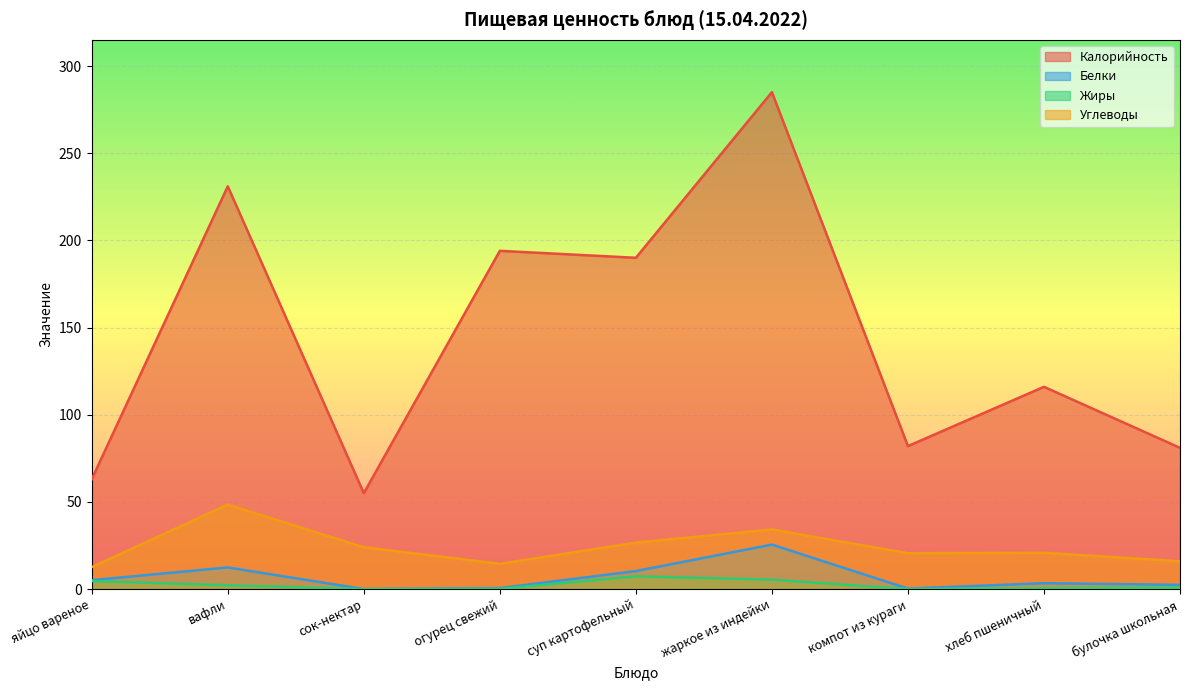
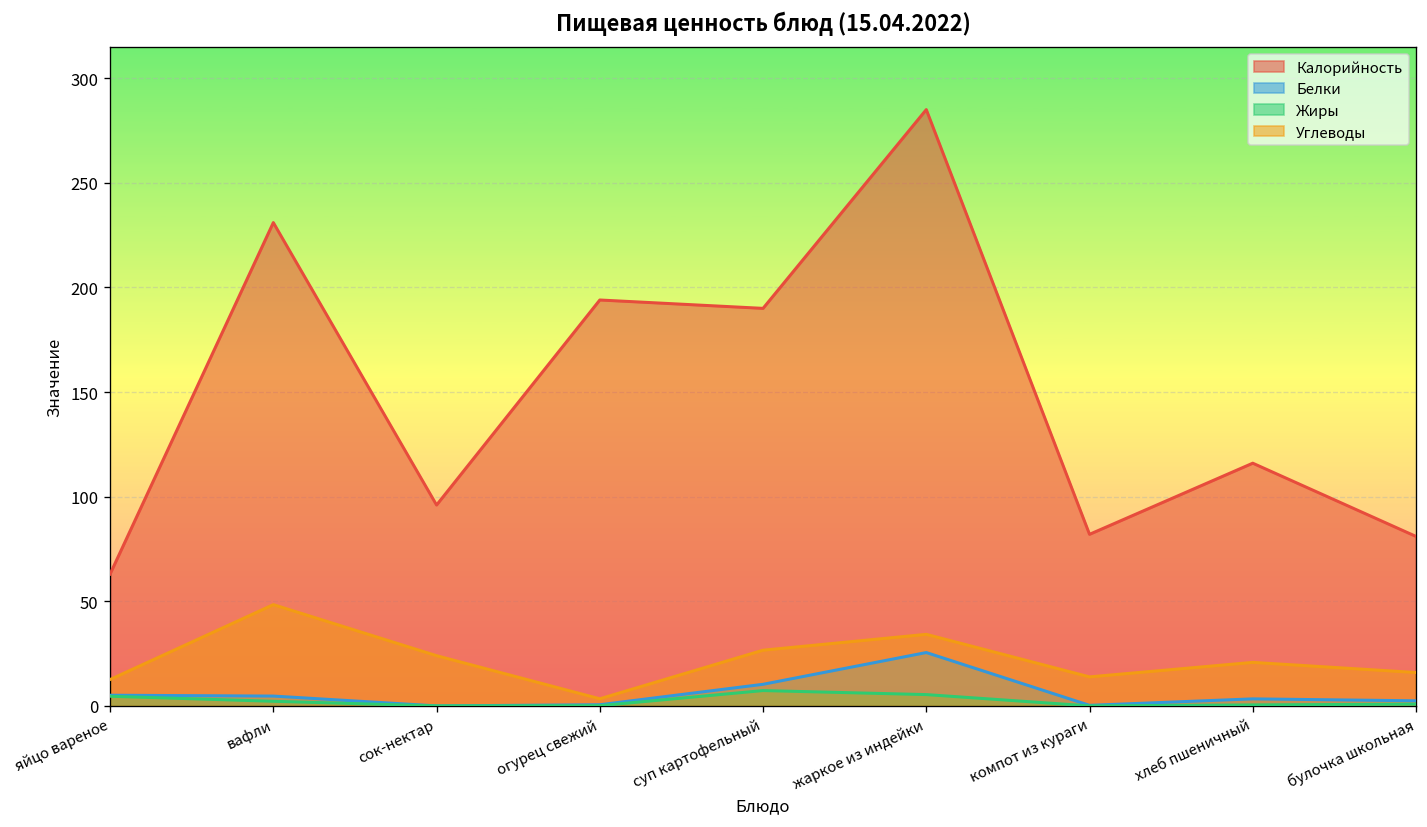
Белки, вафли: 12 -> 5
Калорийность, сок-нектар: 55 -> 96
Углеводы, огурец свежий: 15 -> 3
Углеводы, компот из кураги: 21 -> 14
